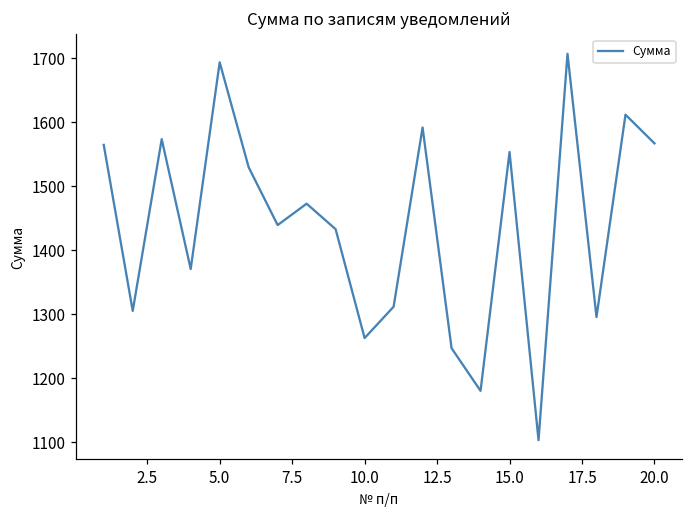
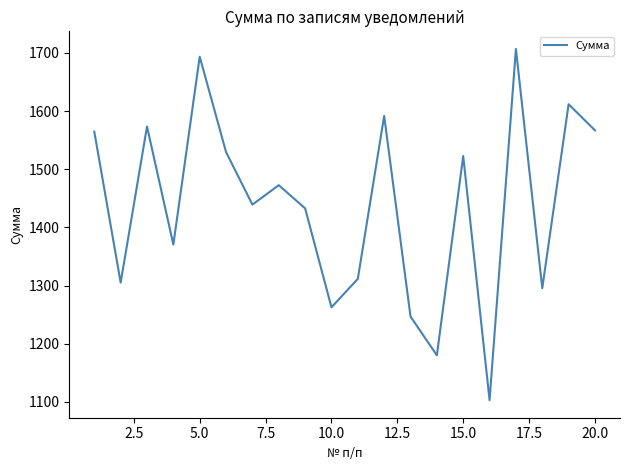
15.0: 1550 -> 1520
